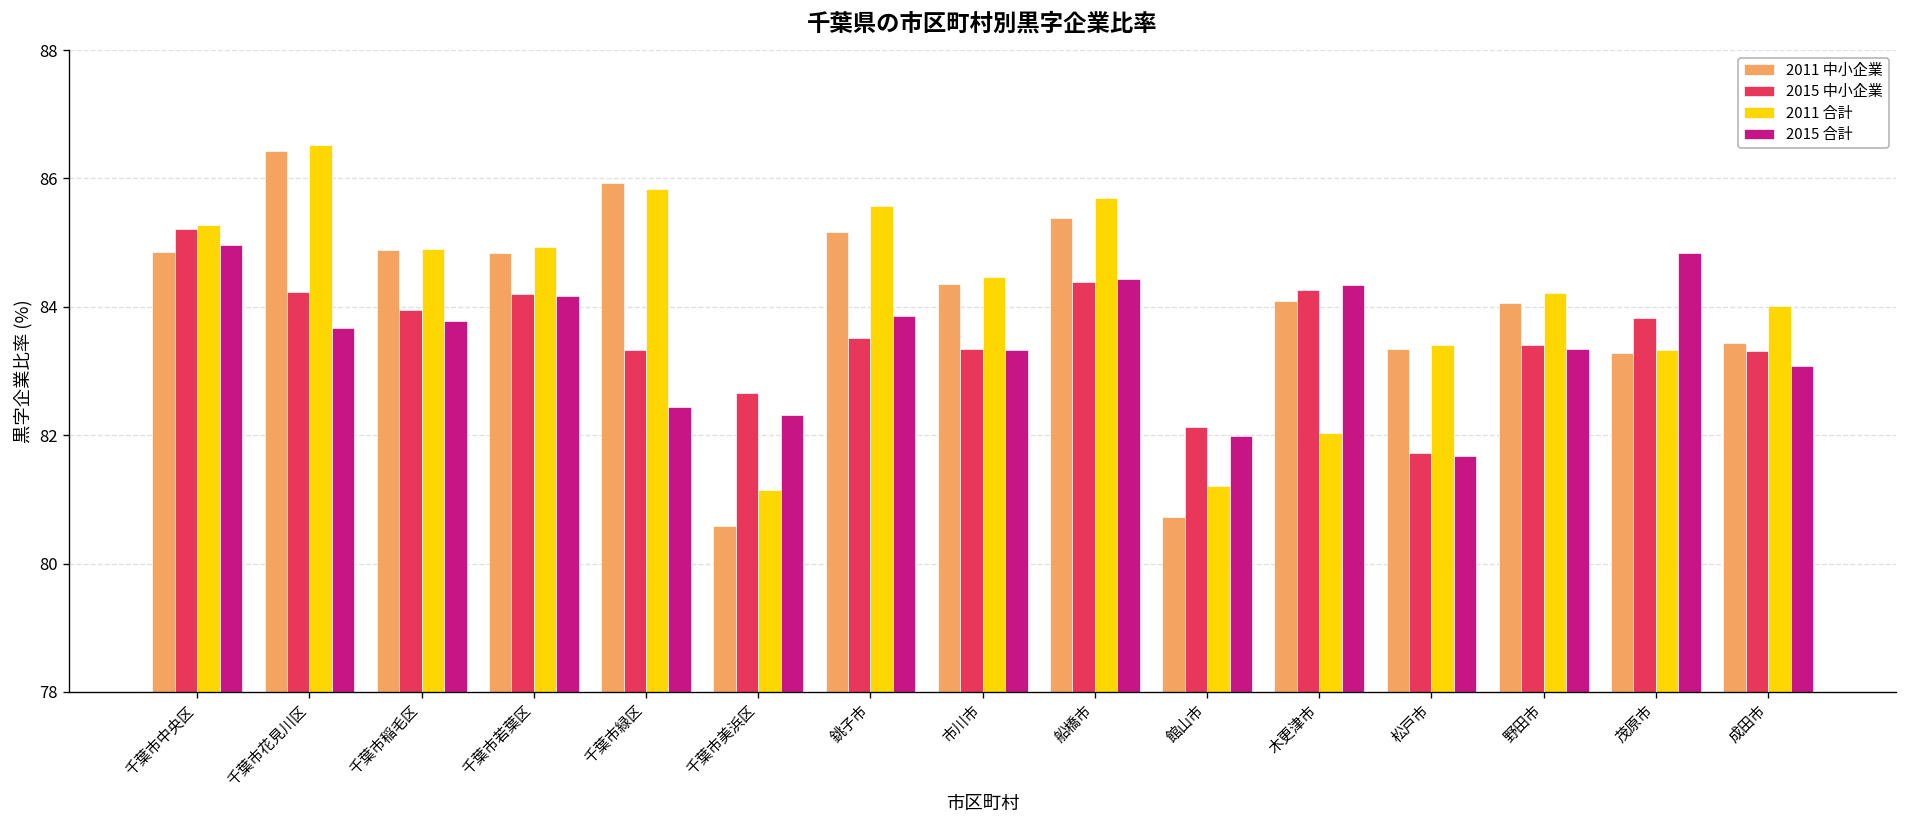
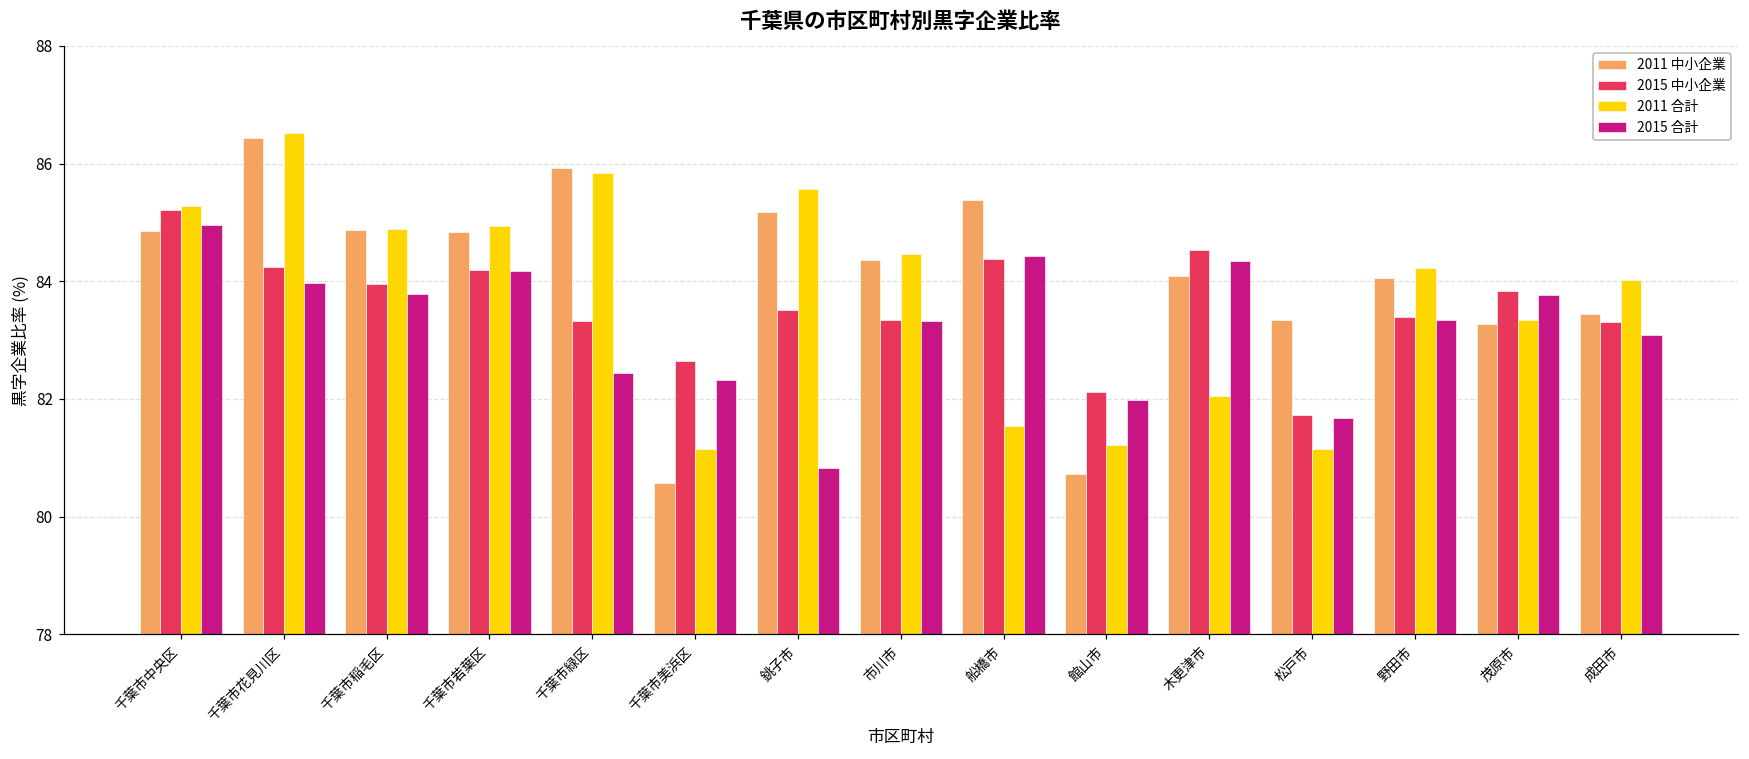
2015 合計, 千葉市花見川区: 83.7 -> 84.0
2015 合計, 銚子市: 83.9 -> 80.8
2011 合計, 船橋市: 85.7 -> 81.5
2015 中小企業, 木更津市: 84.3 -> 84.5
2011 合計, 松戸市: 83.4 -> 81.1
2015 合計, 茂原市: 84.8 -> 83.8
